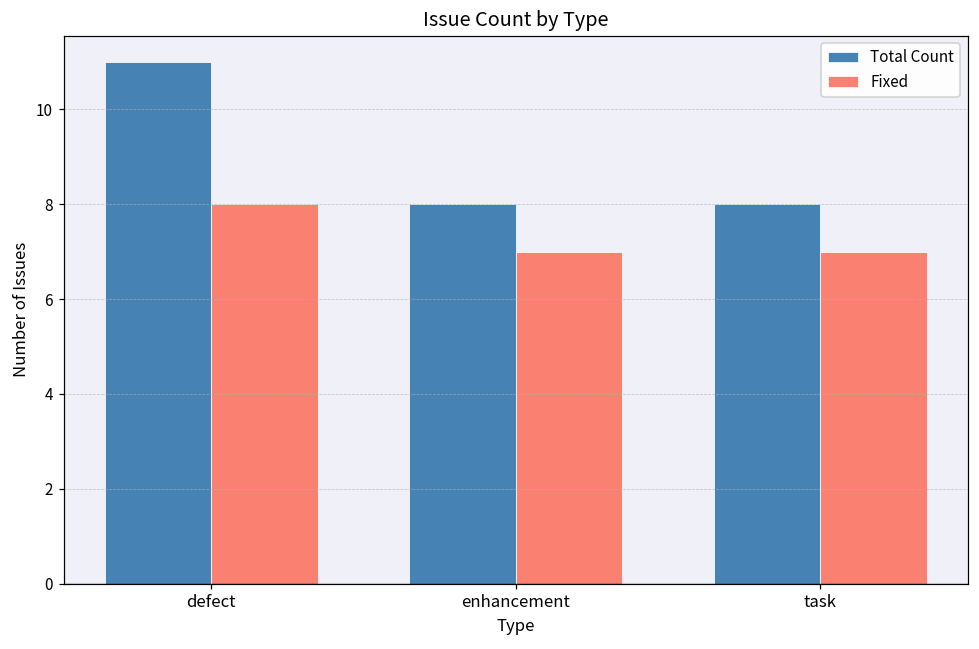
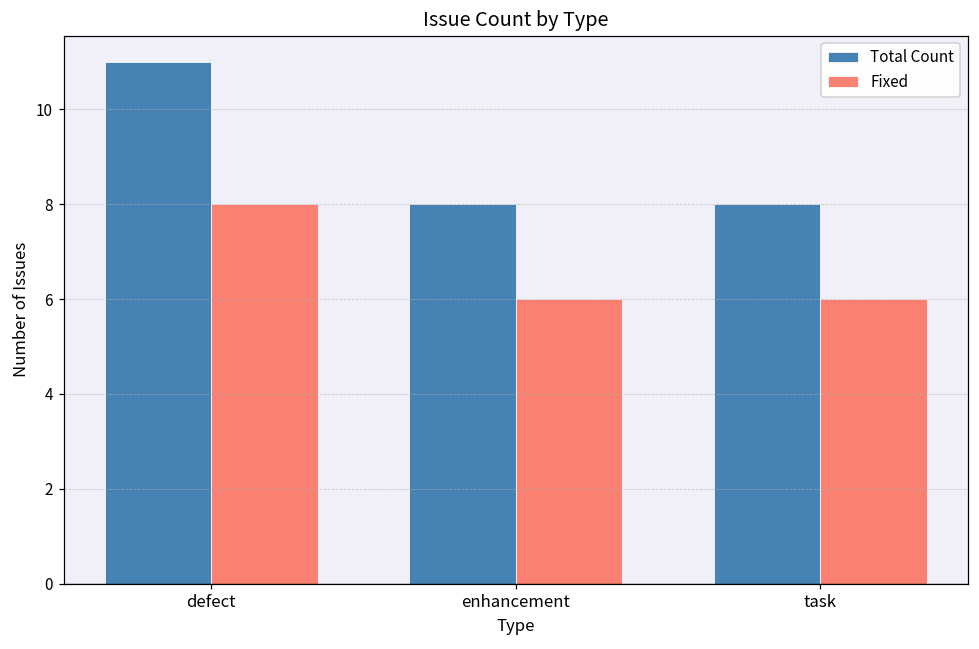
Fixed, enhancement: 7 -> 6
Fixed, task: 7 -> 6
